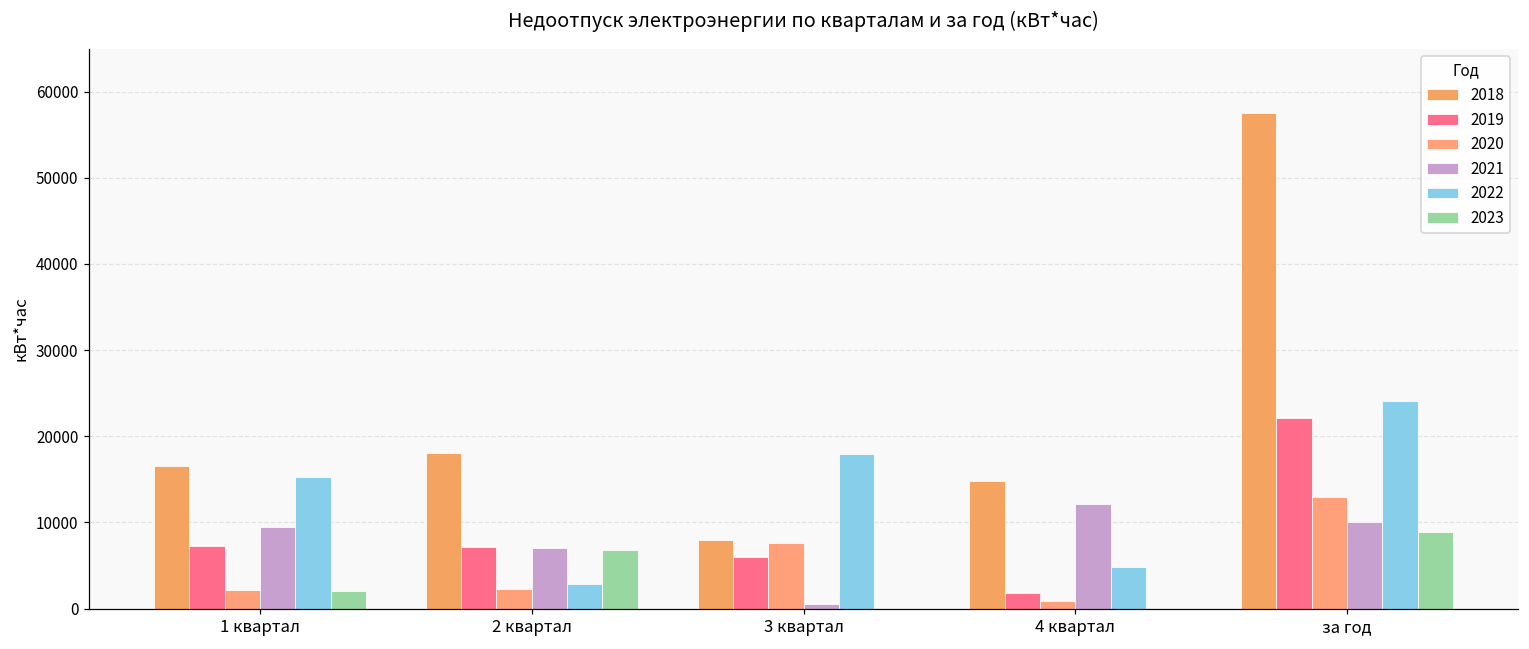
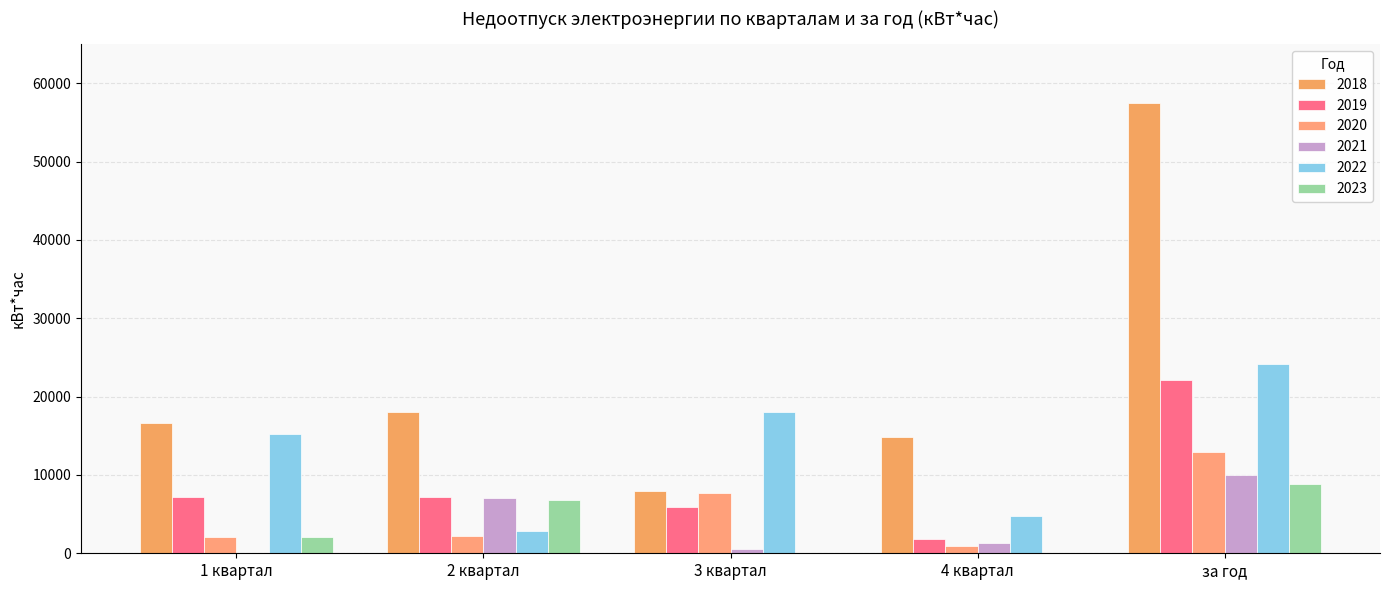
2021, 1 квартал: 10000 -> 0
2021, 4 квартал: 12000 -> 1000
